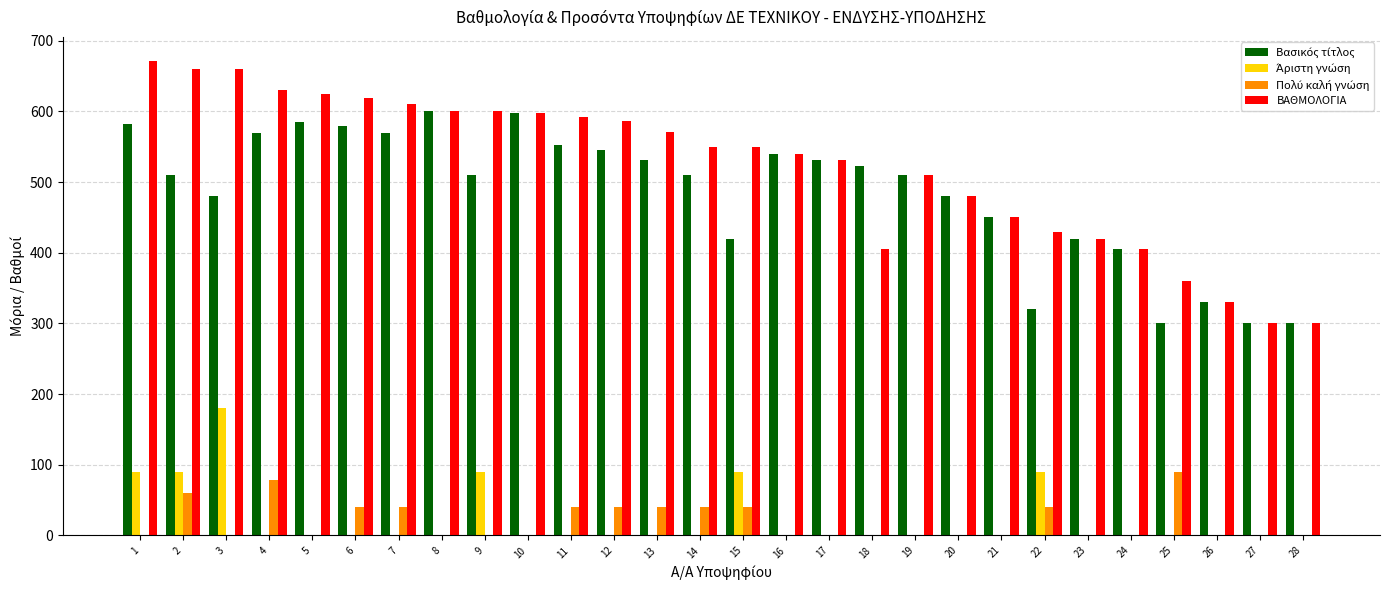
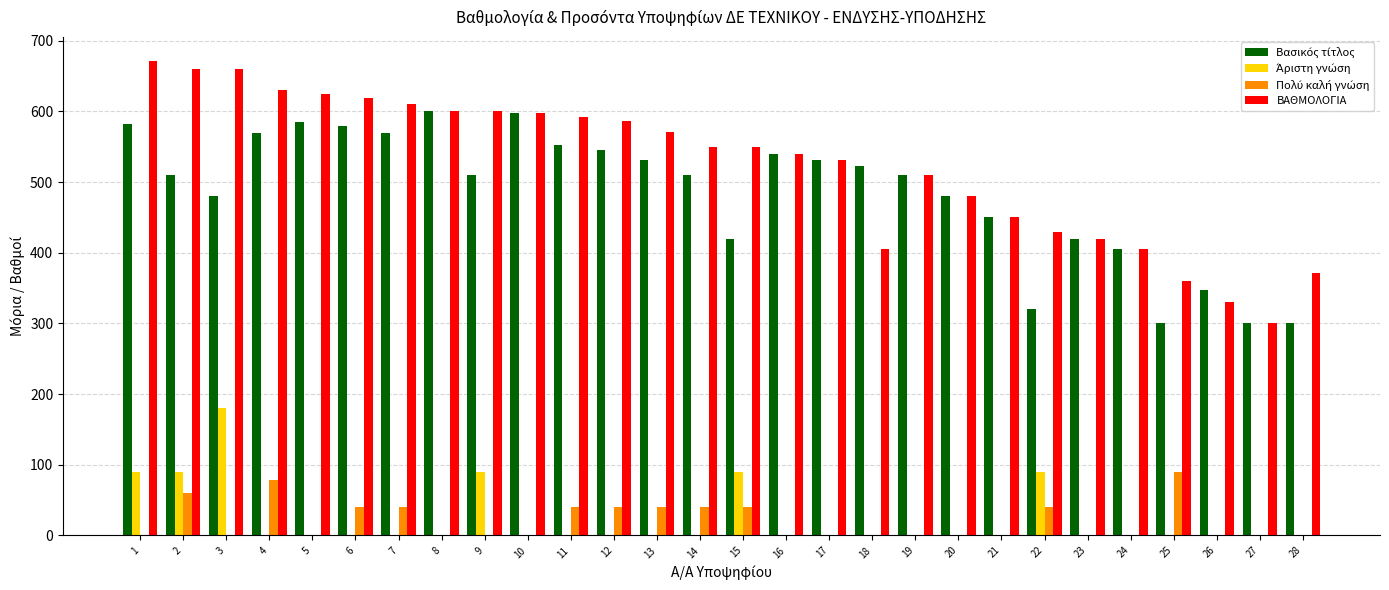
Βασικός τίτλος, 26: 330 -> 350
ΒΑΘΜΟΛΟΓΙΑ, 28: 300 -> 370
